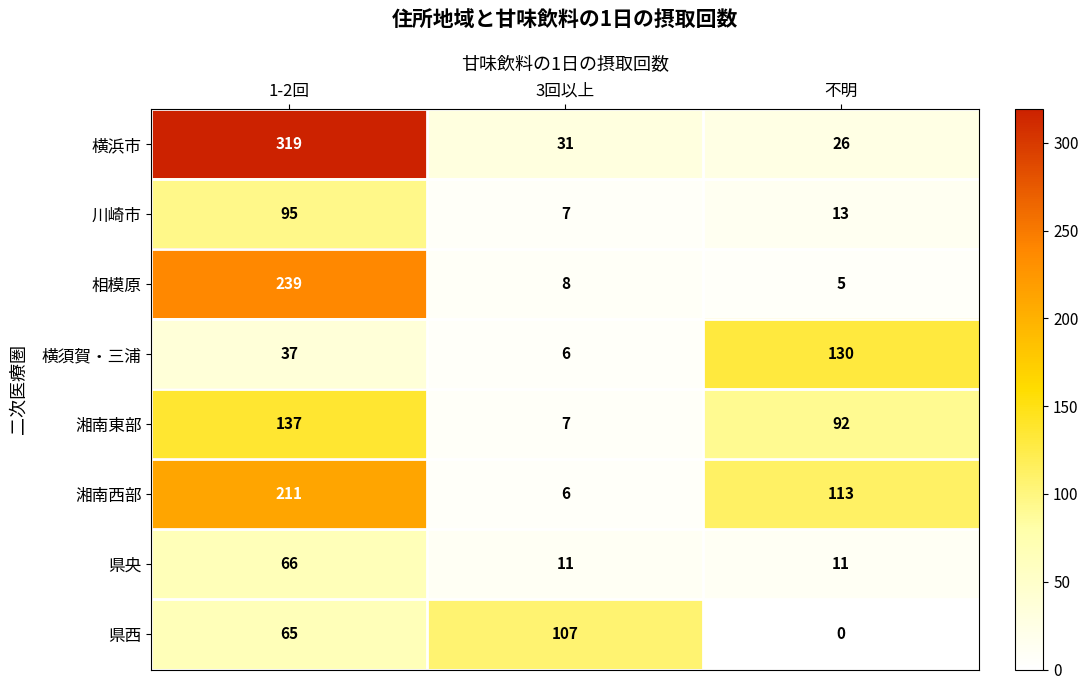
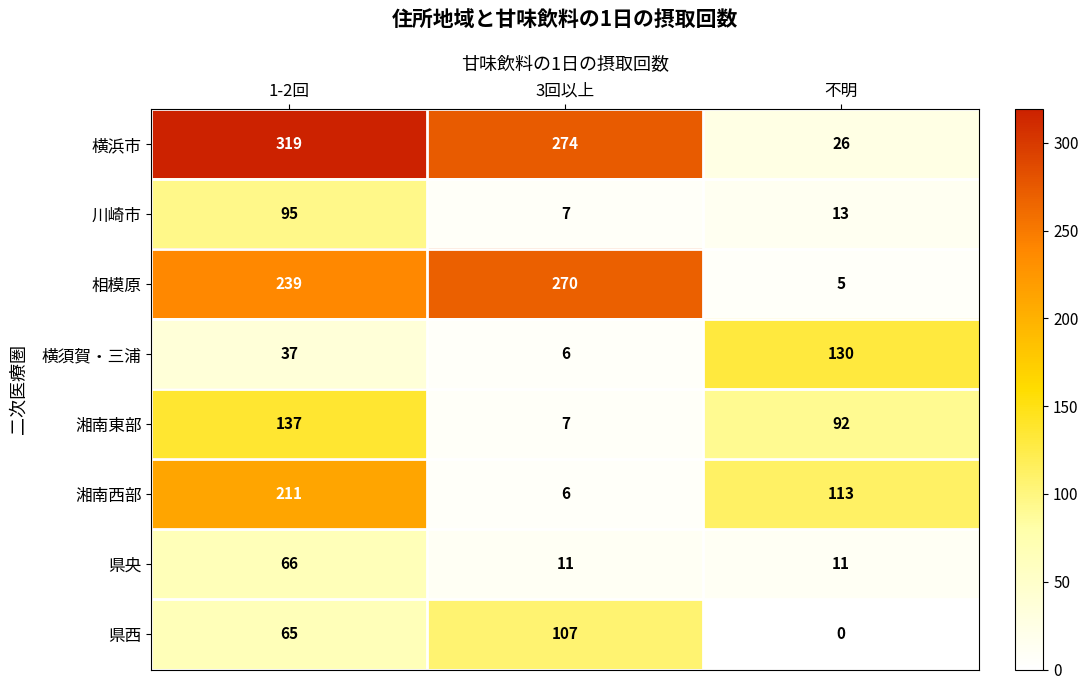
横浜市, 3回以上: 31 -> 274
相模原, 3回以上: 8 -> 270
